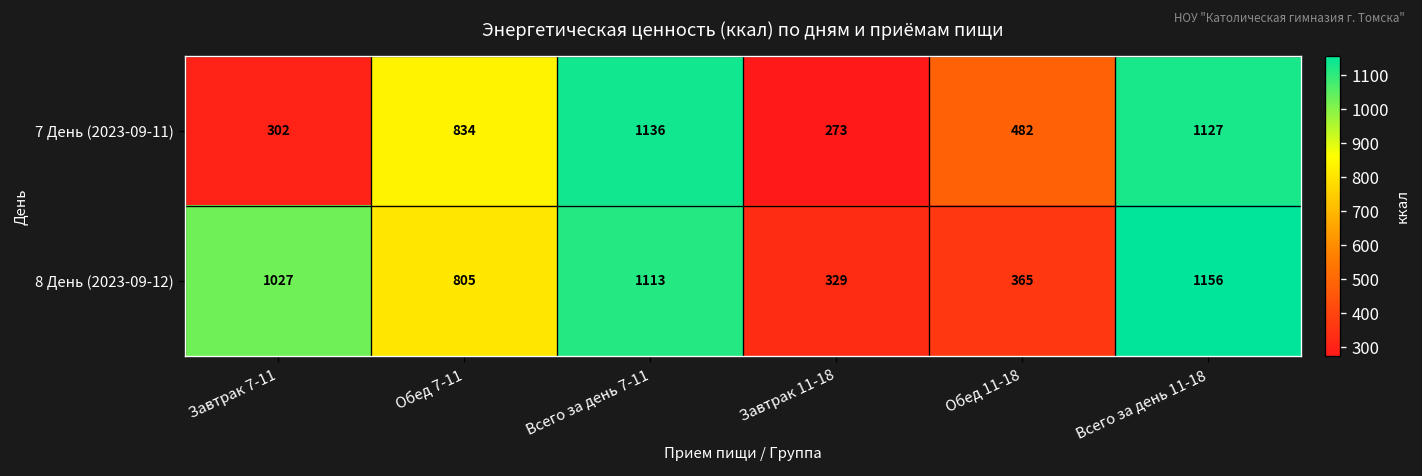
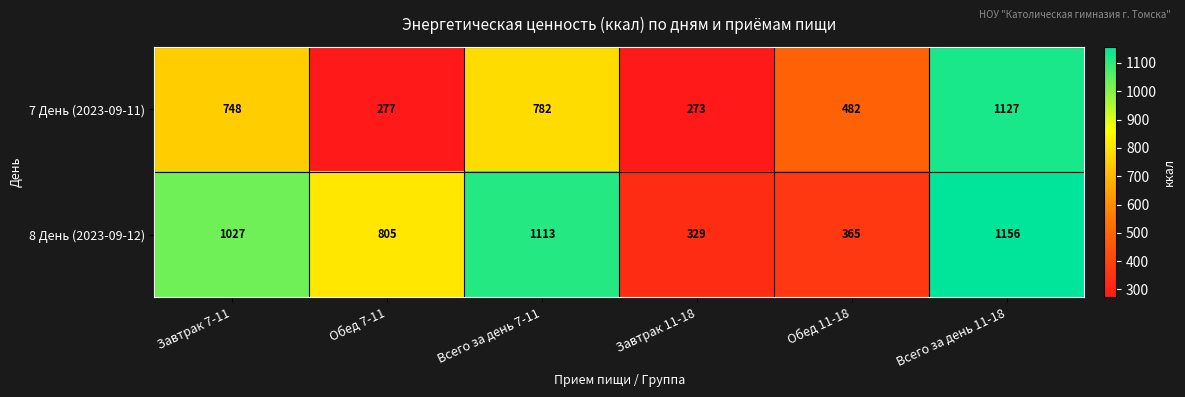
7 День (2023-09-11), Завтрак 7-11: 302 -> 748
7 День (2023-09-11), Обед 7-11: 834 -> 277
7 День (2023-09-11), Всего за день 7-11: 1136 -> 782
